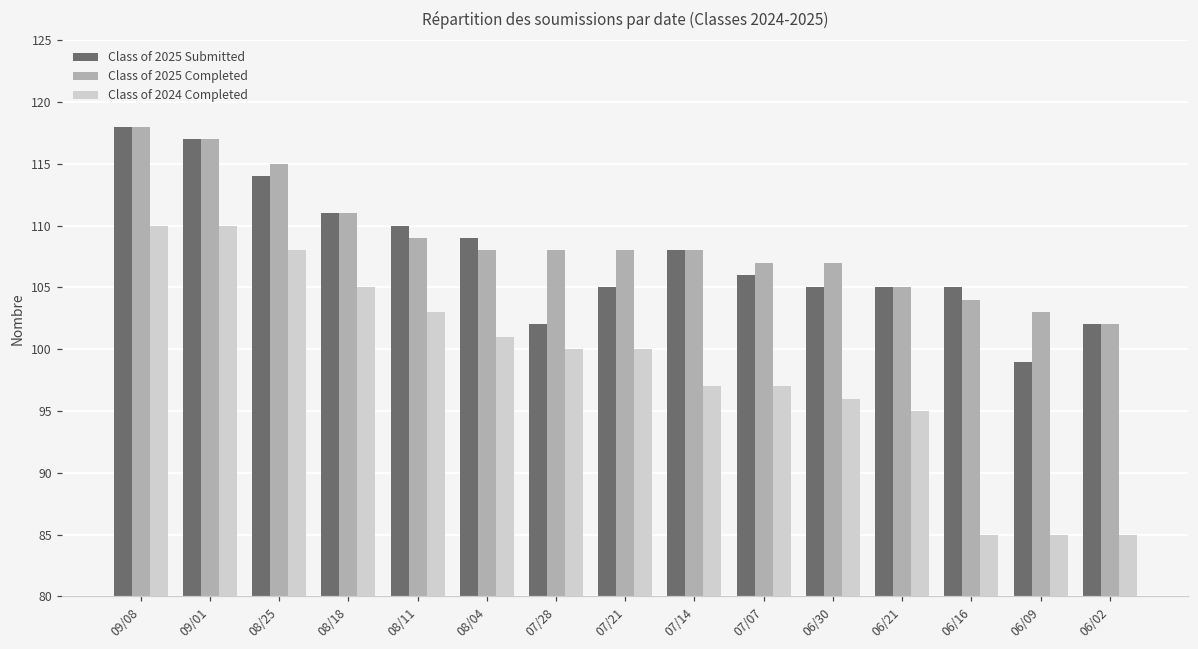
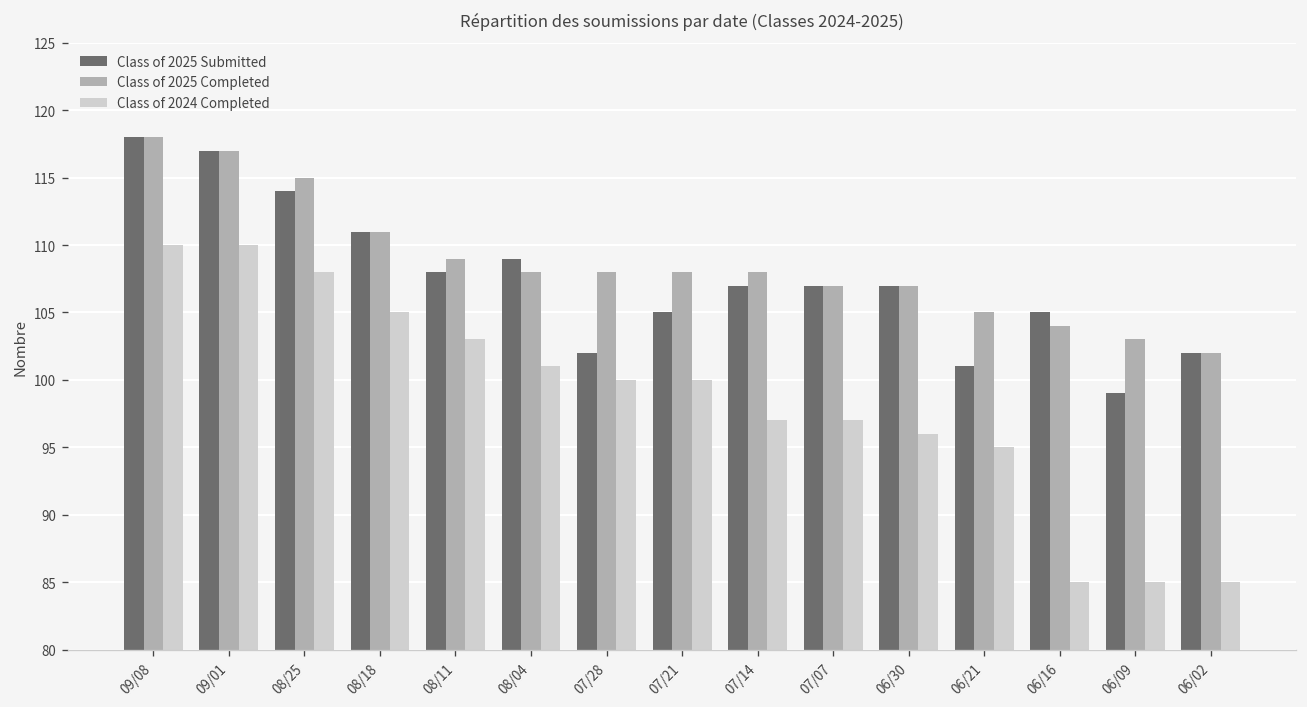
Class of 2025 Submitted, 08/11: 110 -> 108
Class of 2025 Submitted, 07/14: 108 -> 107
Class of 2025 Submitted, 07/07: 106 -> 107
Class of 2025 Submitted, 06/30: 105 -> 107
Class of 2025 Submitted, 06/21: 105 -> 101
